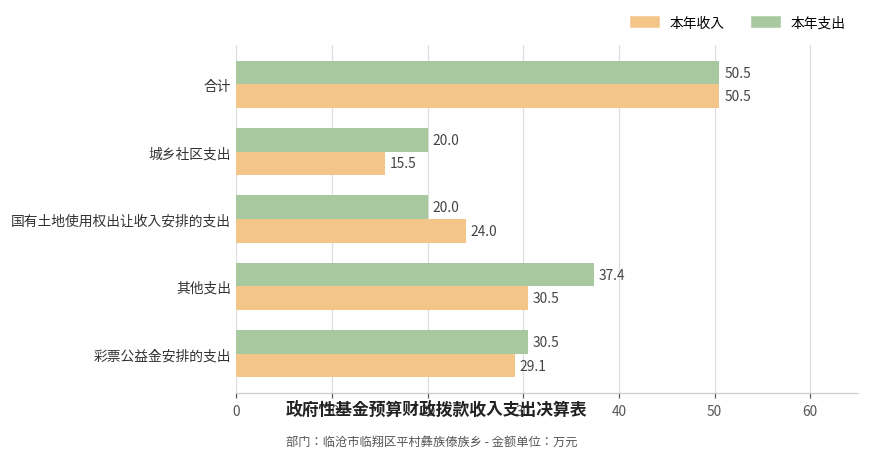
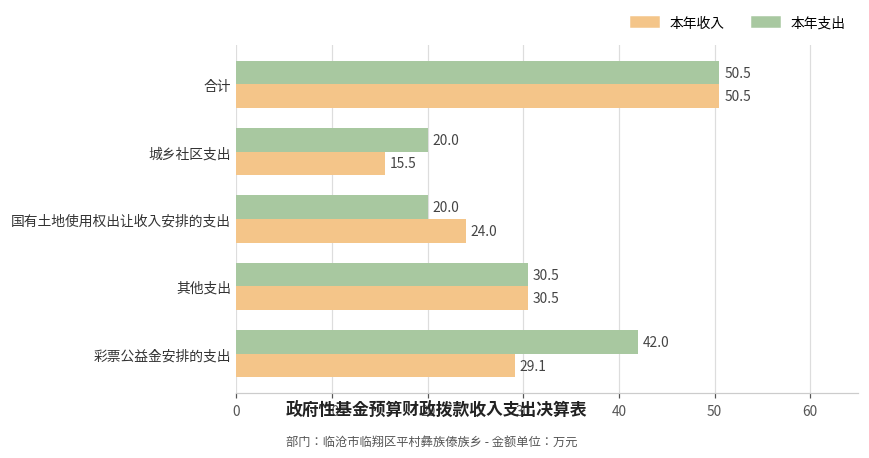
本年支出, 其他支出: 37.4 -> 30.5
本年支出, 彩票公益金安排的支出: 30.5 -> 42.0
